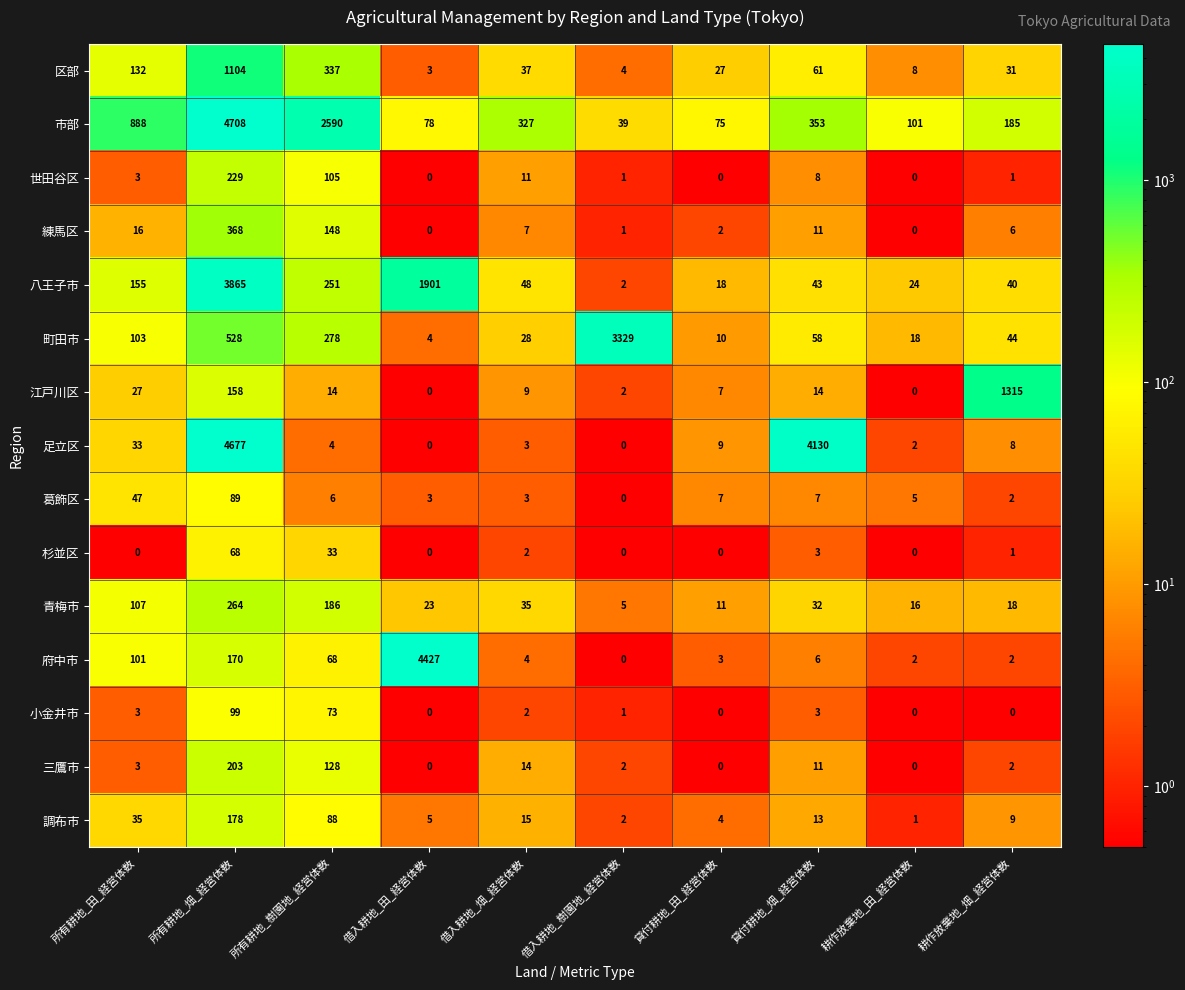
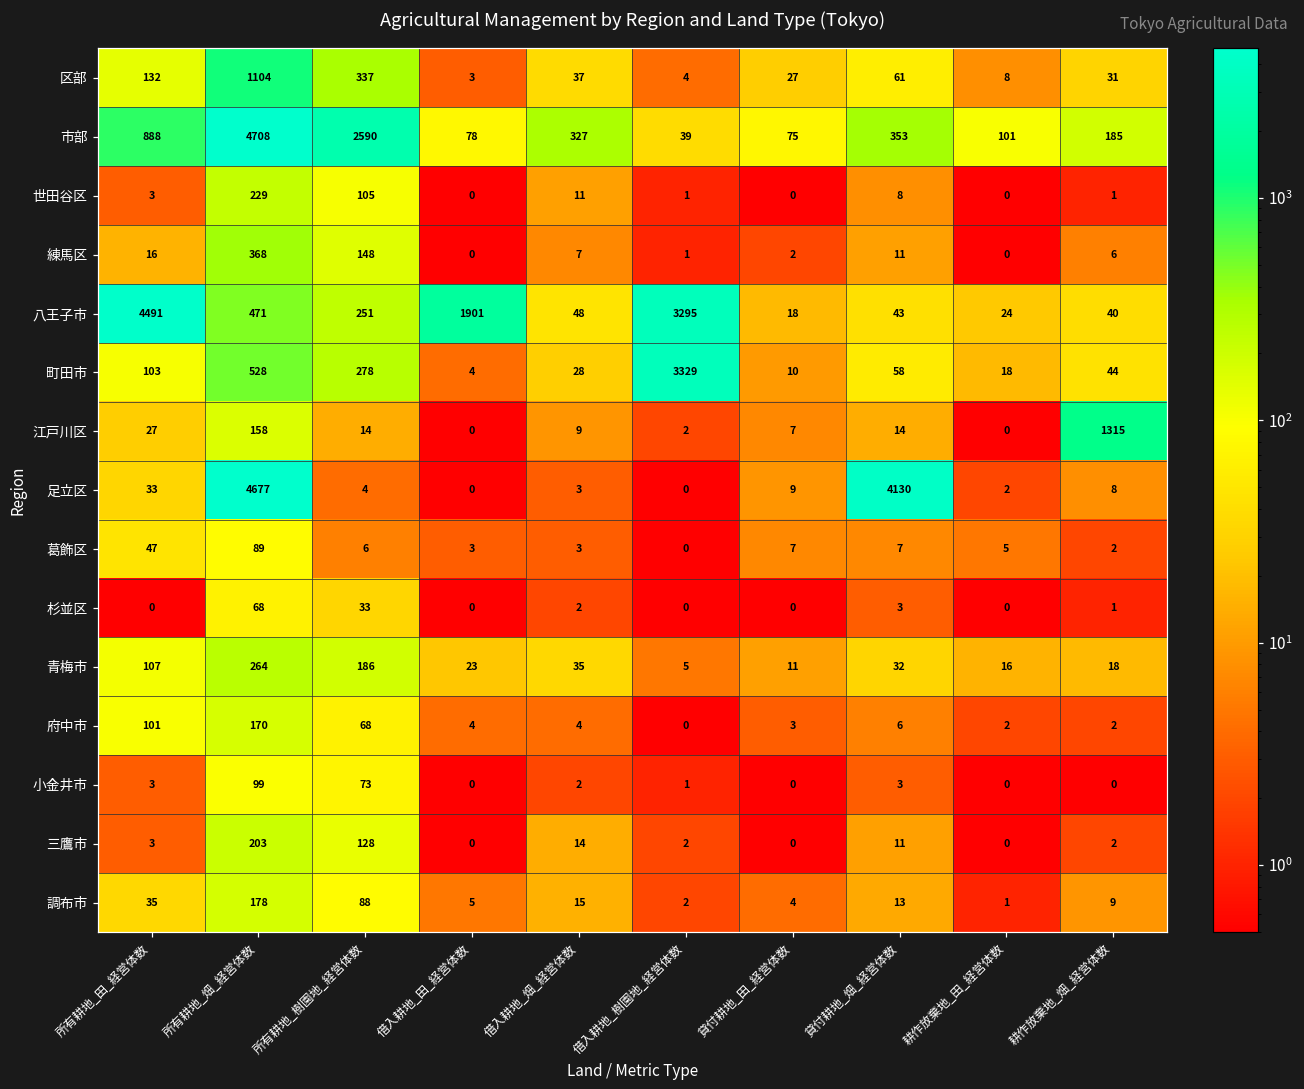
八王子市, 所有耕地_田_経営体数: 155 -> 4491
八王子市, 所有耕地_畑_経営体数: 3865 -> 471
八王子市, 借入耕地_樹園地_経営体数: 2 -> 3295
府中市, 借入耕地_田_経営体数: 4427 -> 4
